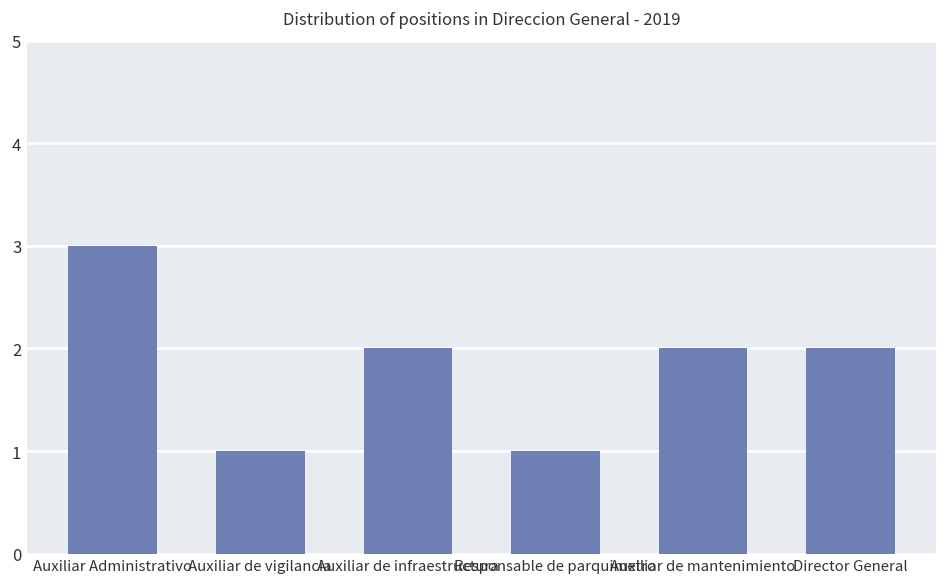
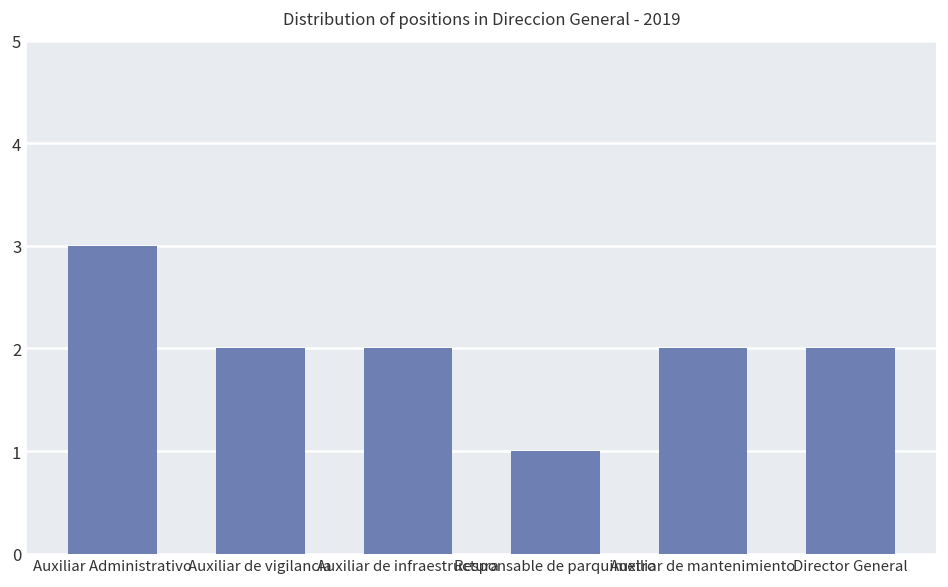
Auxiliar de vigilancia: 1 -> 2
